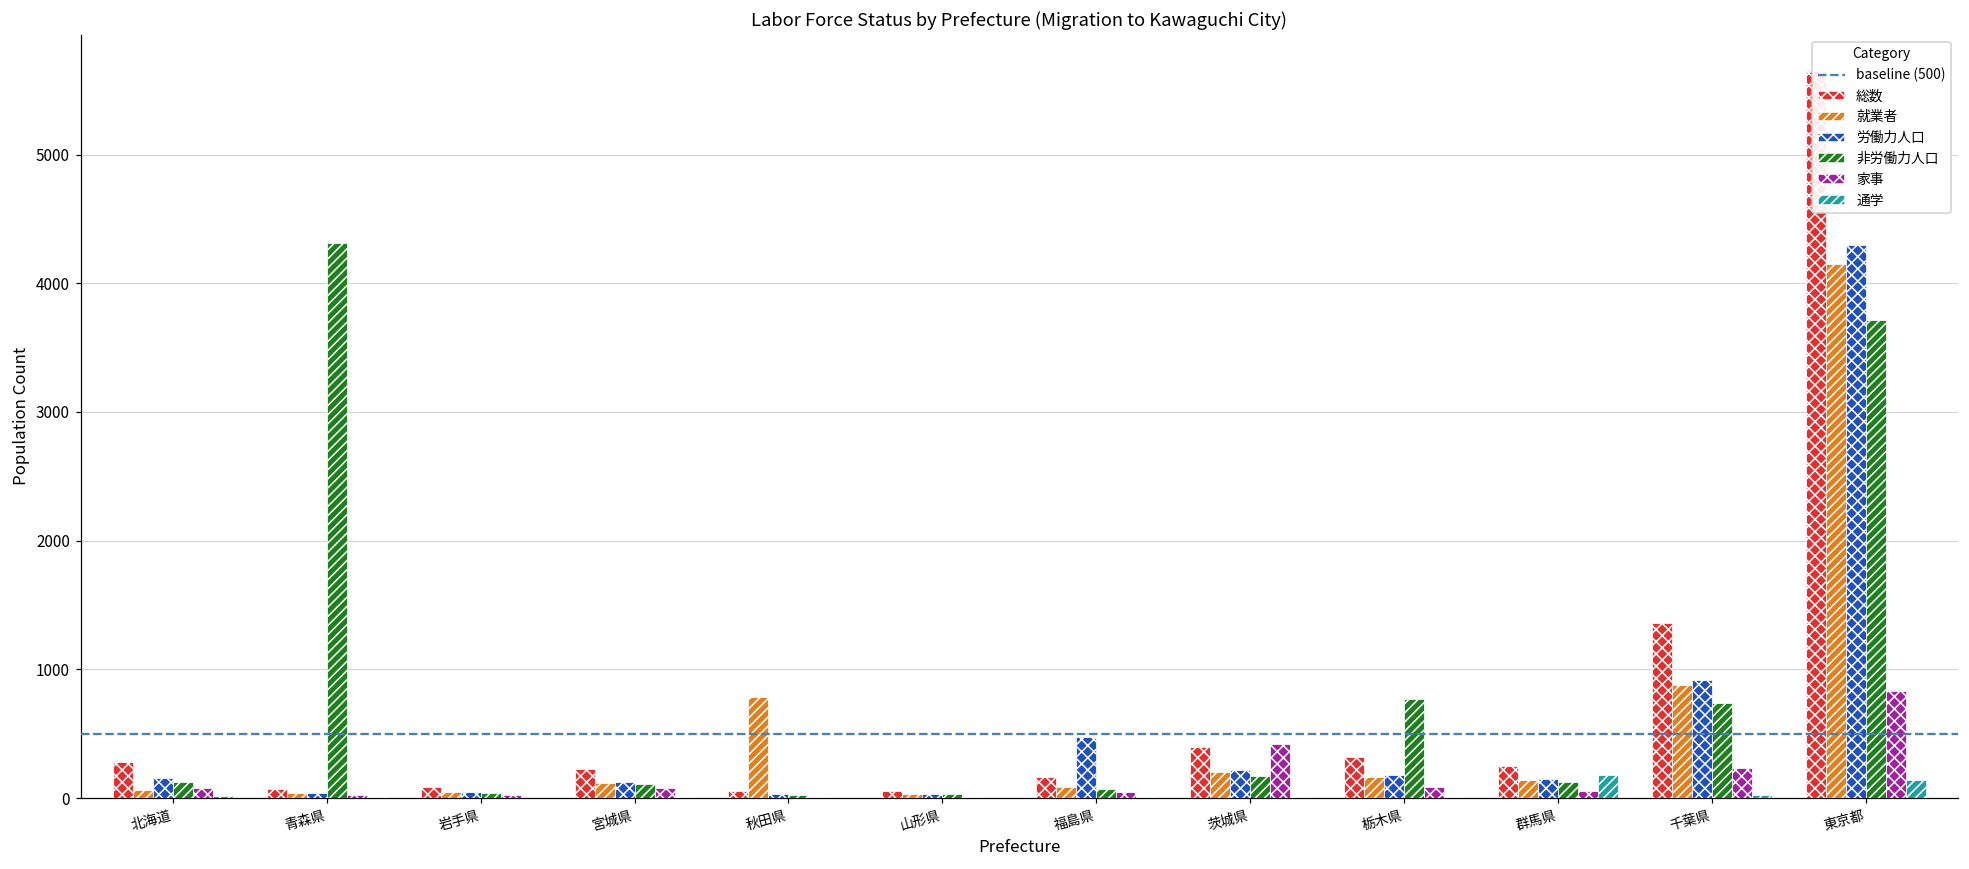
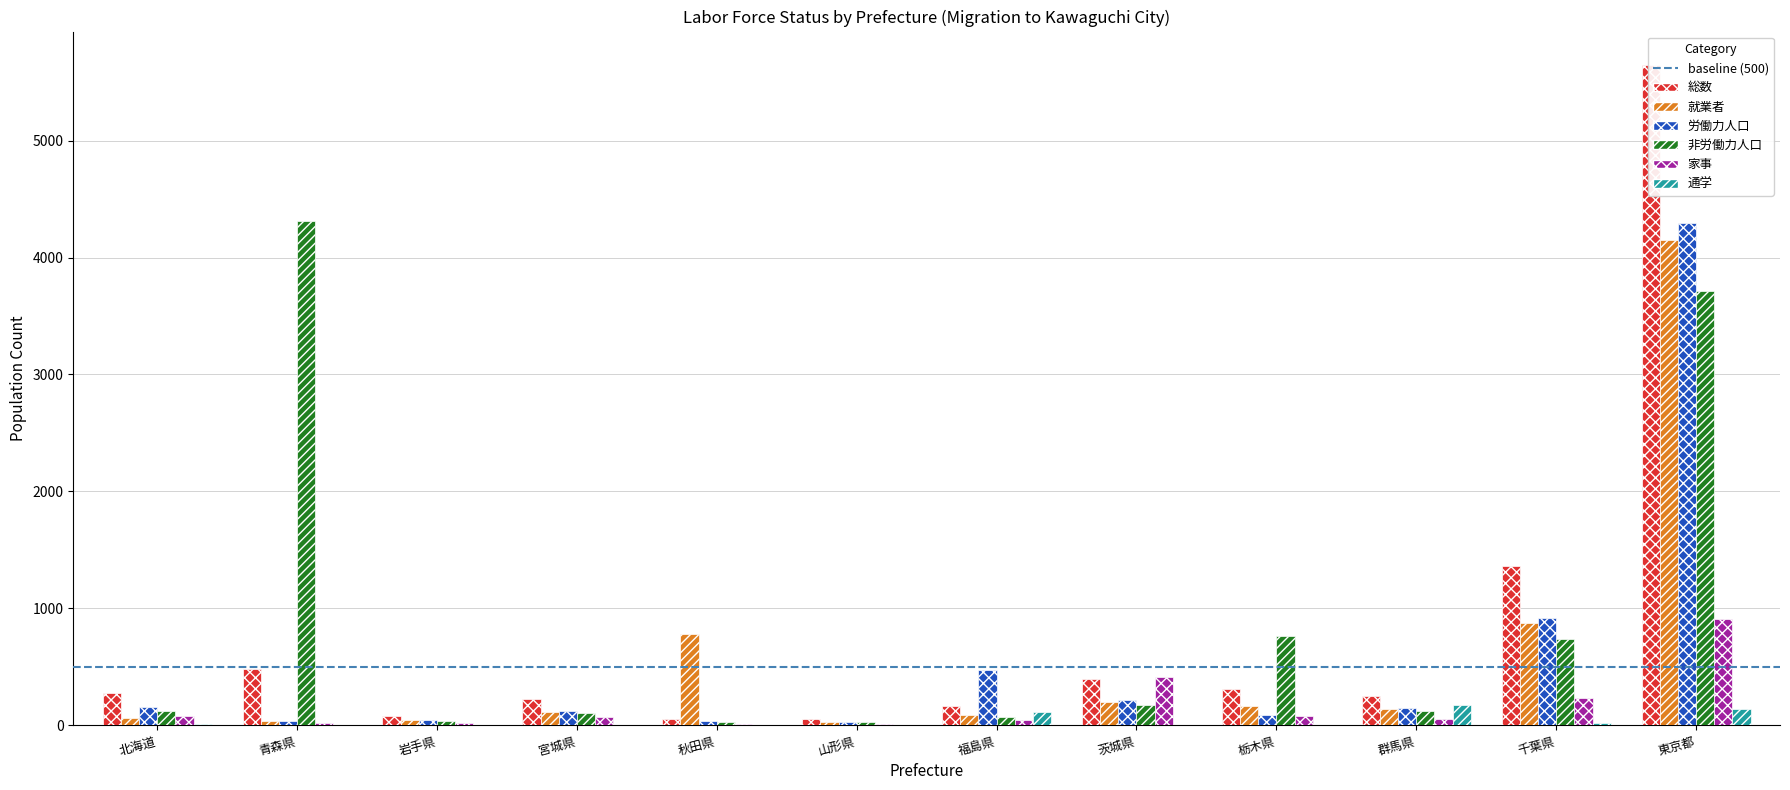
総数, 青森県: 70 -> 490
通学, 福島県: 0 -> 120
労働力人口, 栃木県: 180 -> 90
家事, 東京都: 830 -> 910
